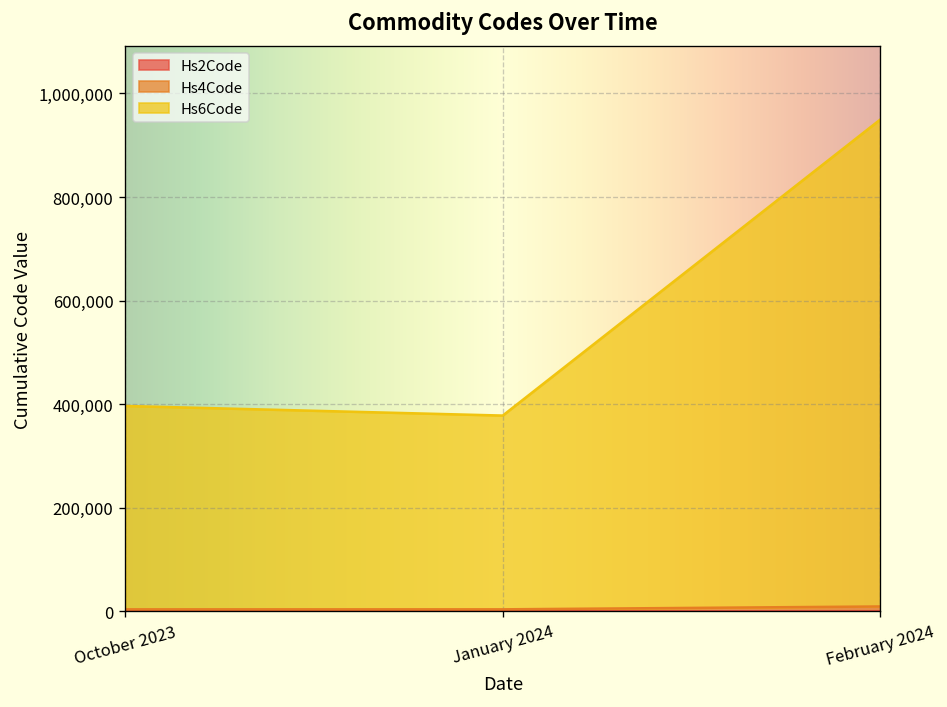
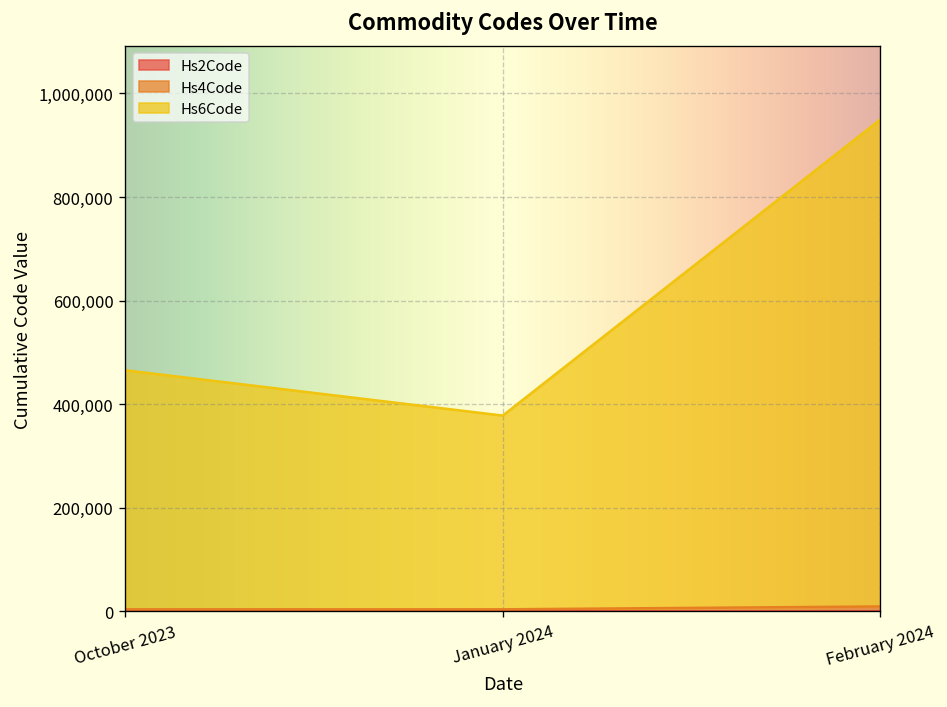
Hs6Code, October 2023: 390,000 -> 460,000
